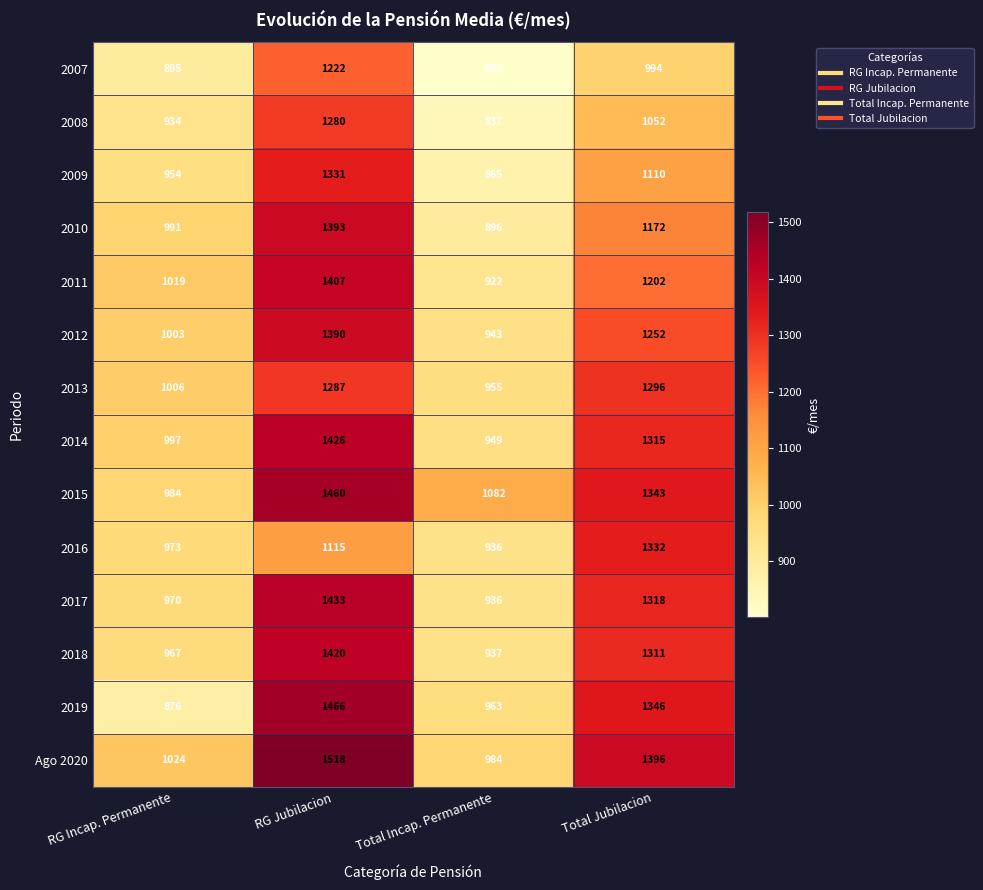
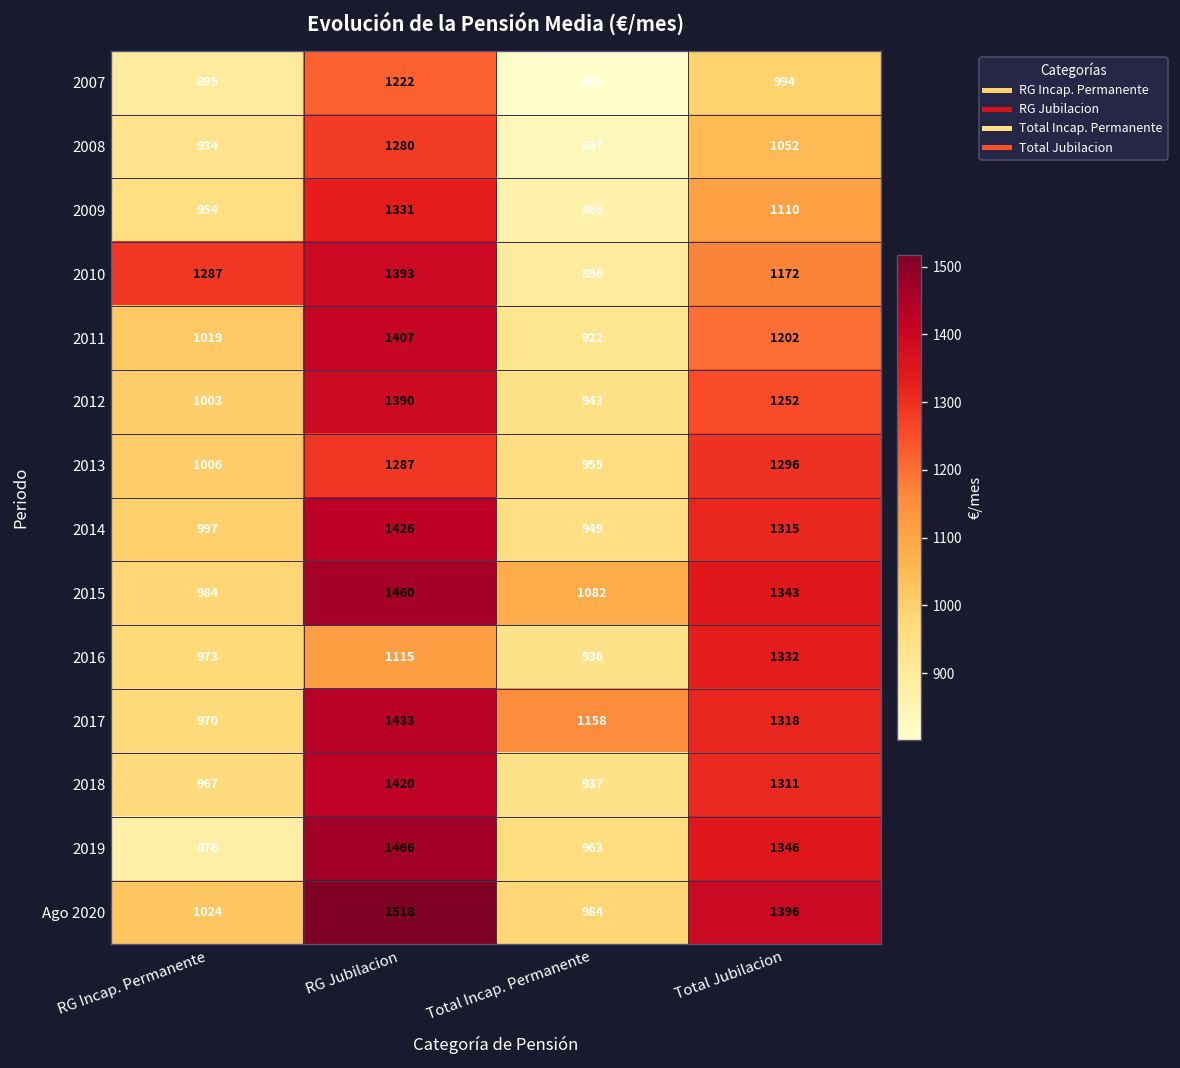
2010, RG Incap. Permanente: 991 -> 1287
2017, Total Incap. Permanente: 936 -> 1158
